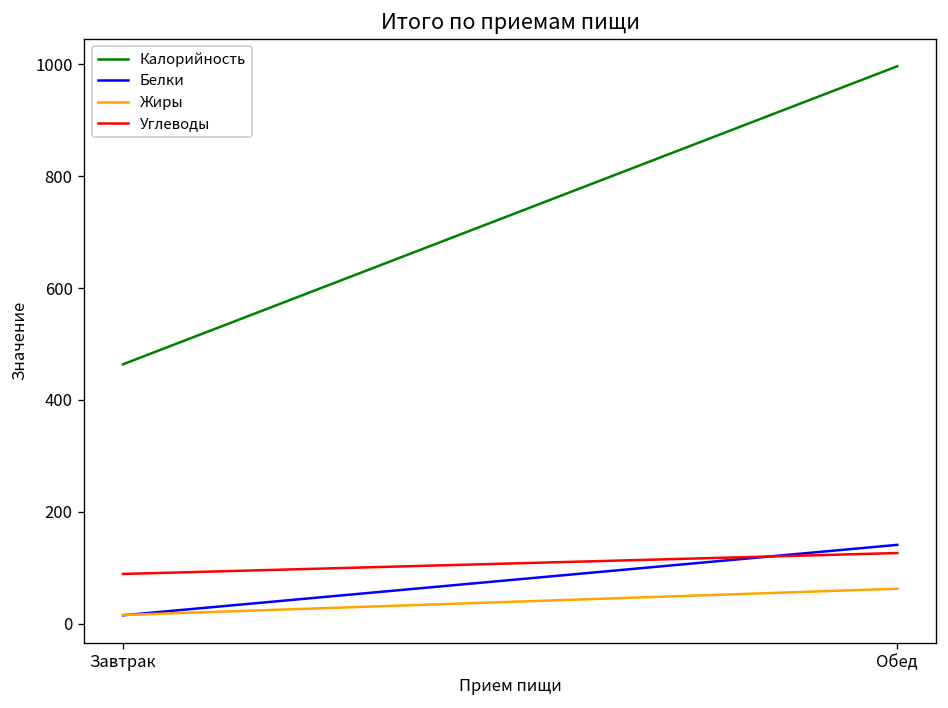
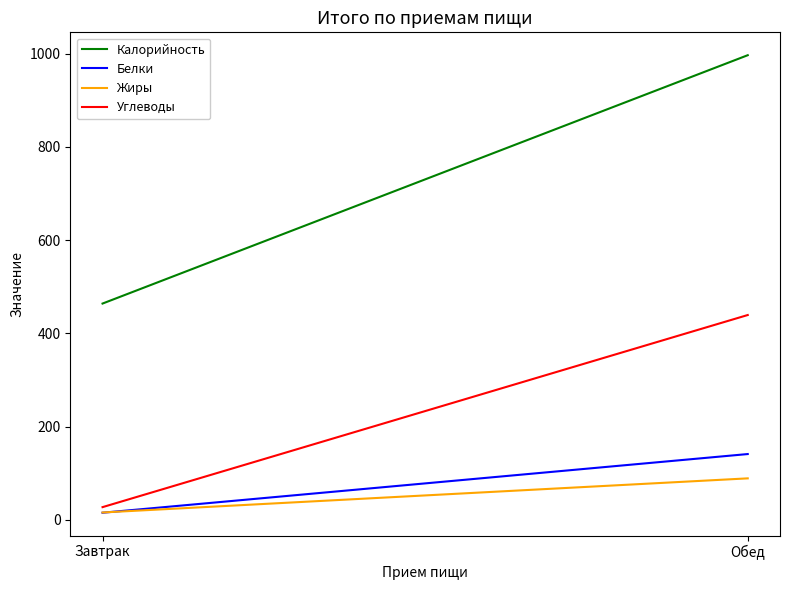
Углеводы, Завтрак: 90 -> 30
Жиры, Обед: 60 -> 90
Углеводы, Обед: 130 -> 440
